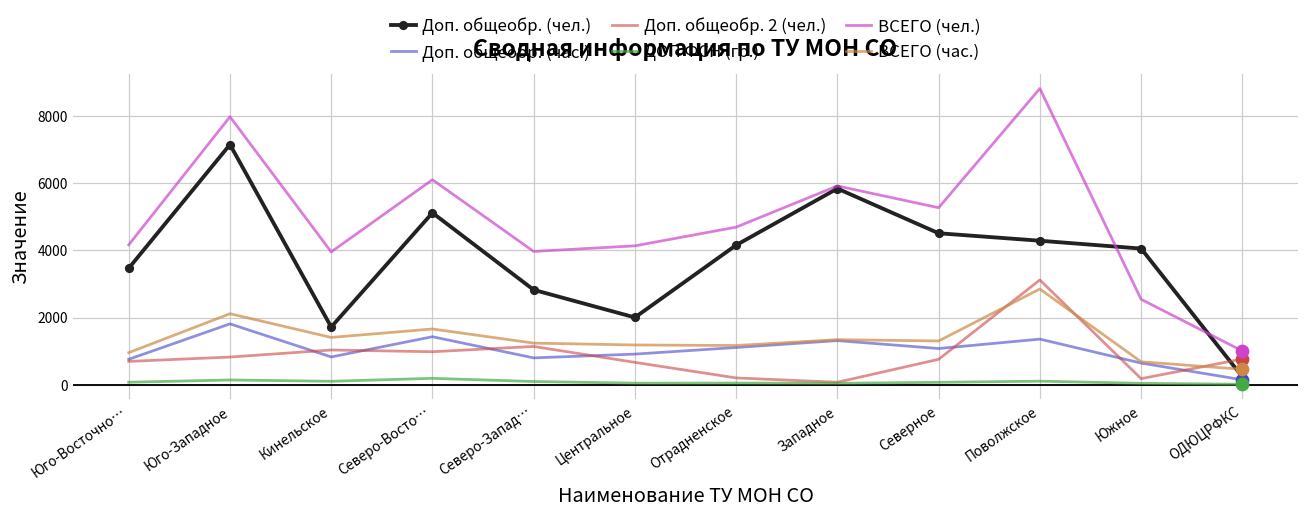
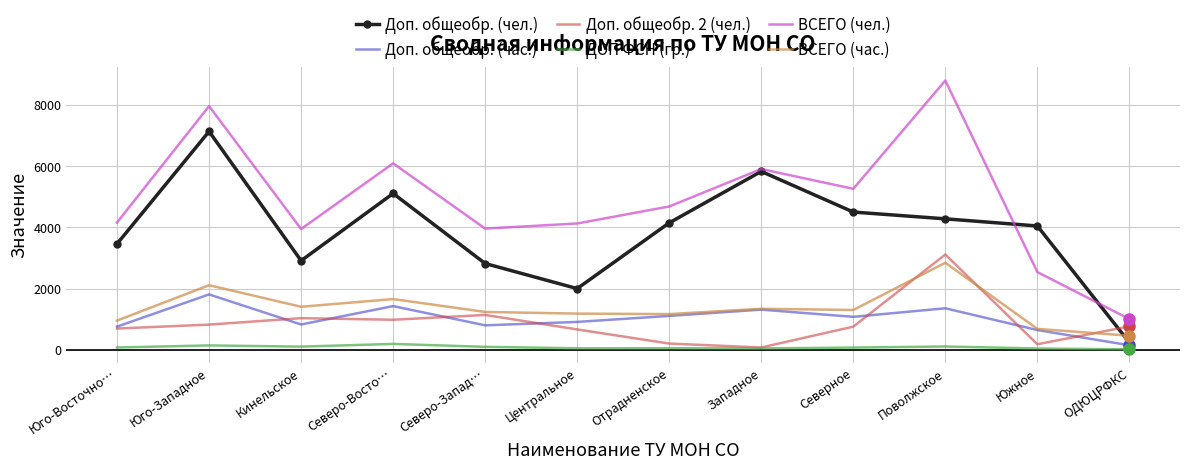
Доп. общеобр. (чел.), Кинельское: 1700 -> 2900
